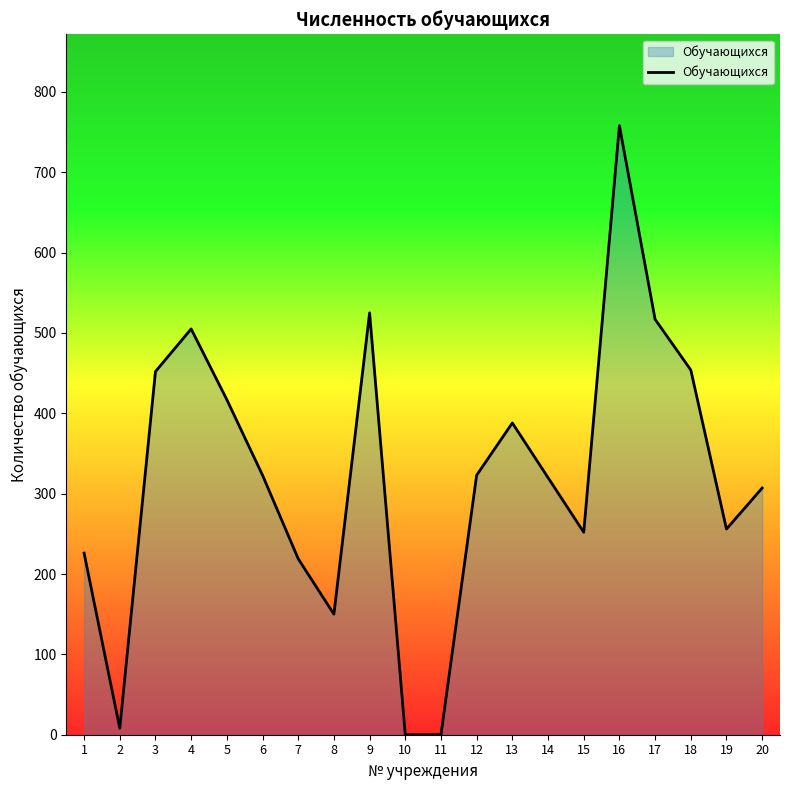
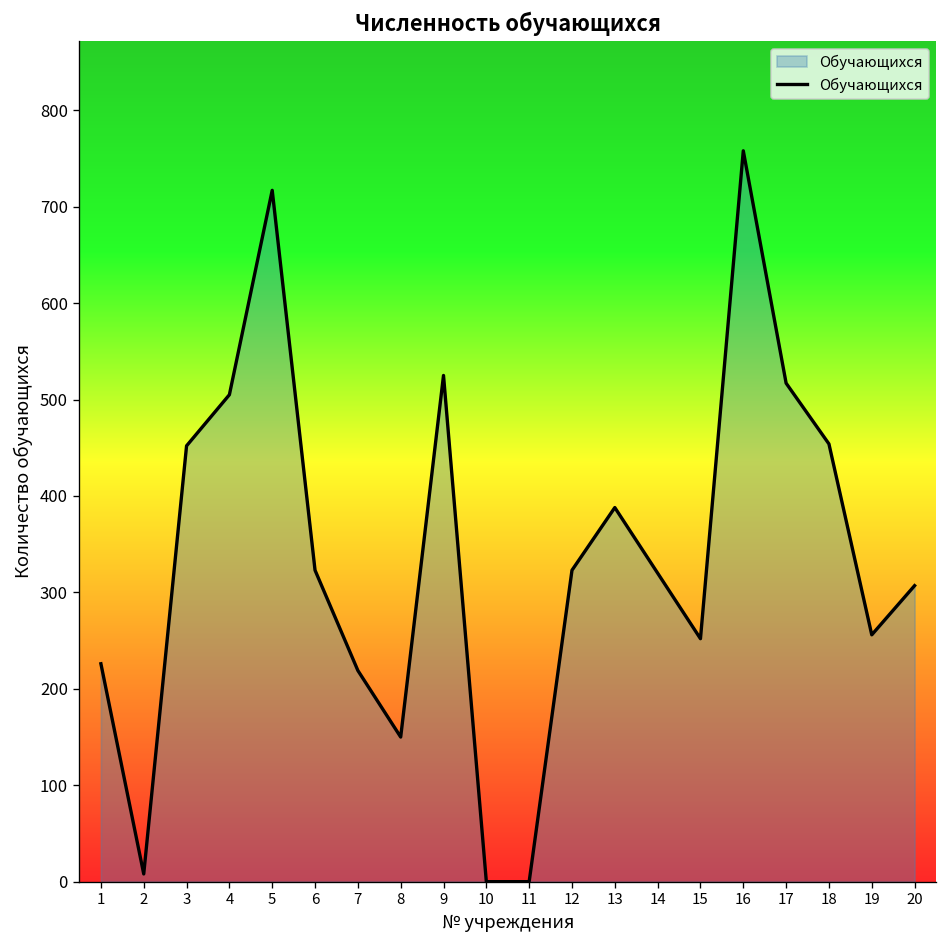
5: 420 -> 720
